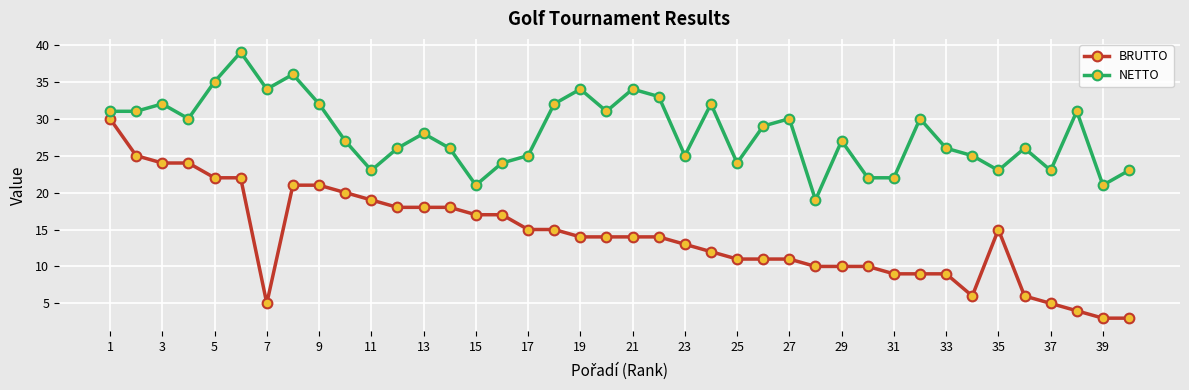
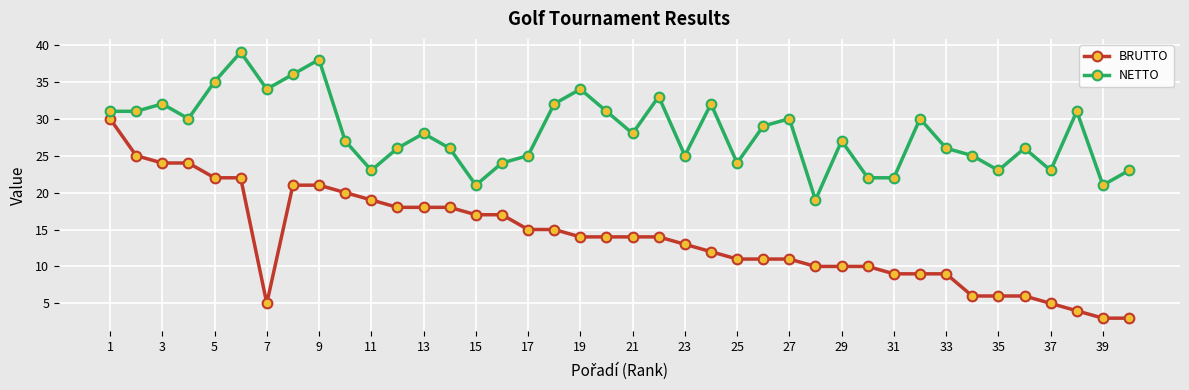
NETTO, 9: 32 -> 38
NETTO, 21: 34 -> 28
BRUTTO, 35: 15 -> 6
